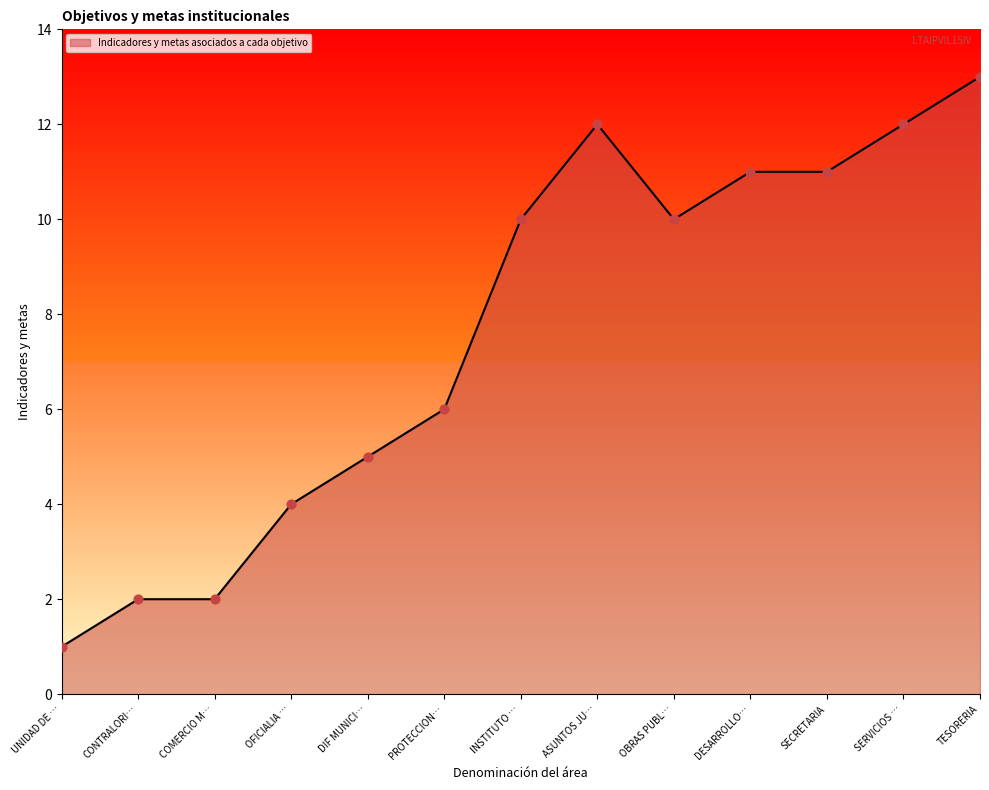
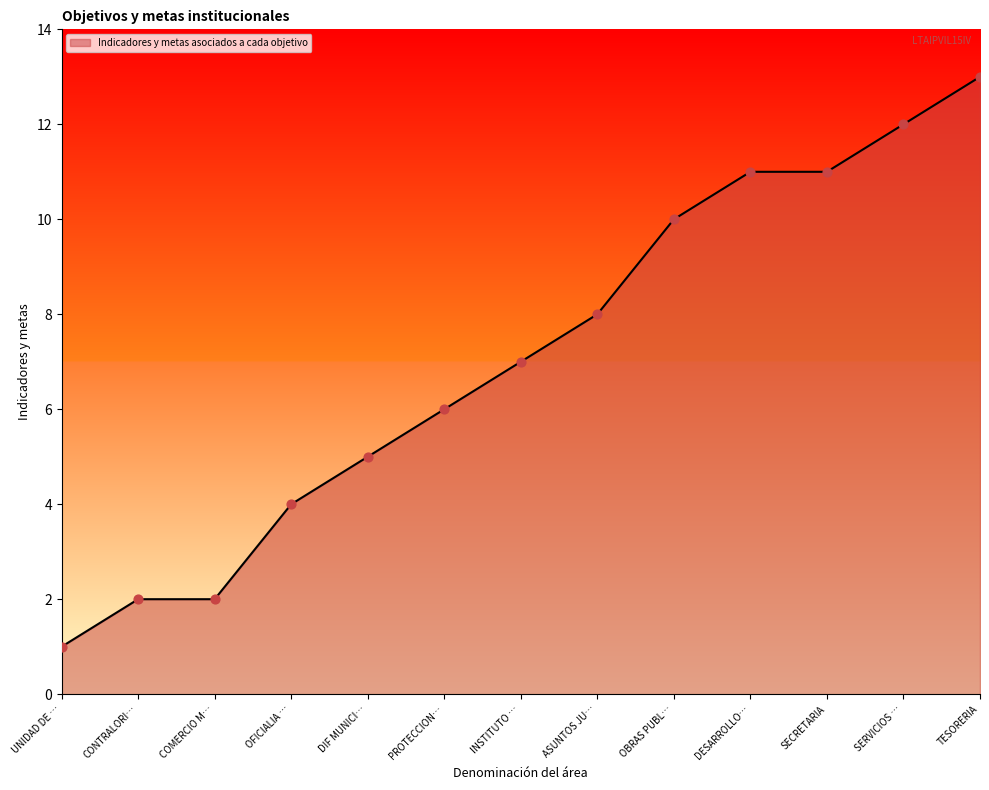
INSTITUTO …: 10 -> 7
ASUNTOS JU…: 12 -> 8
